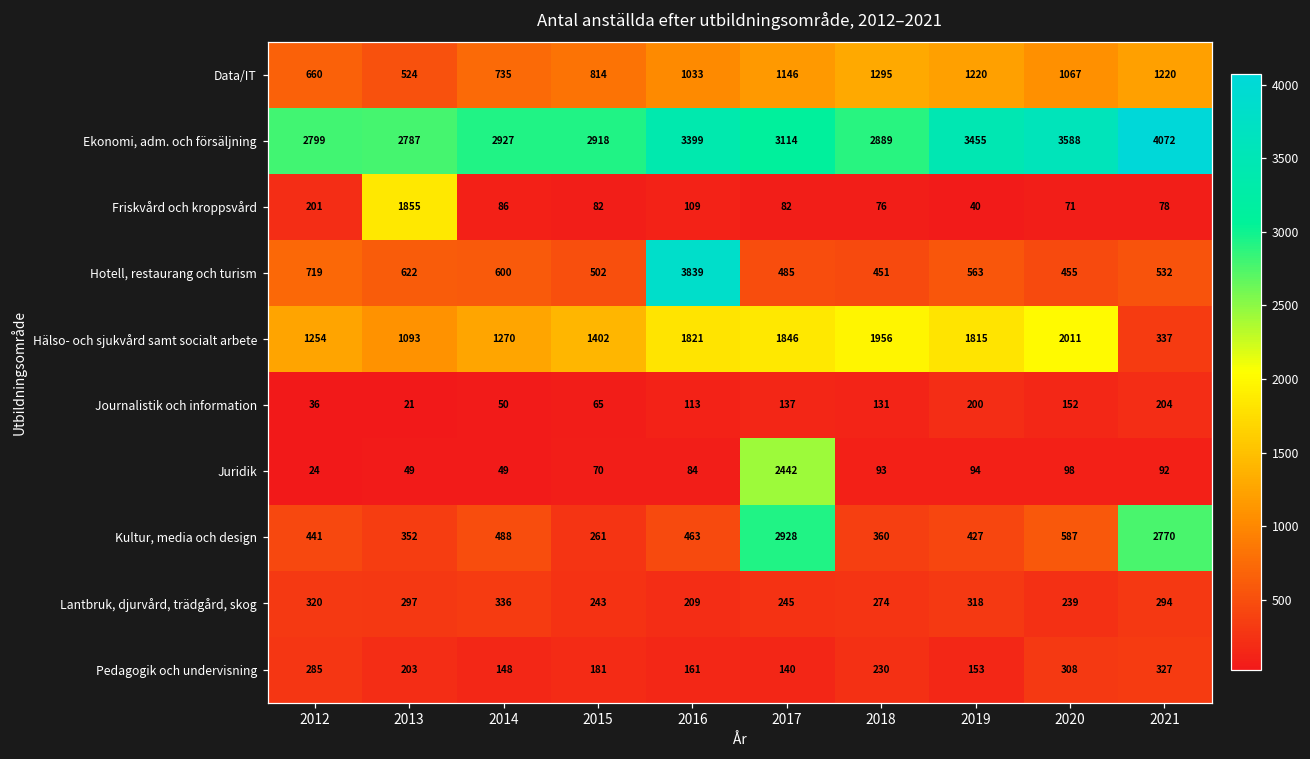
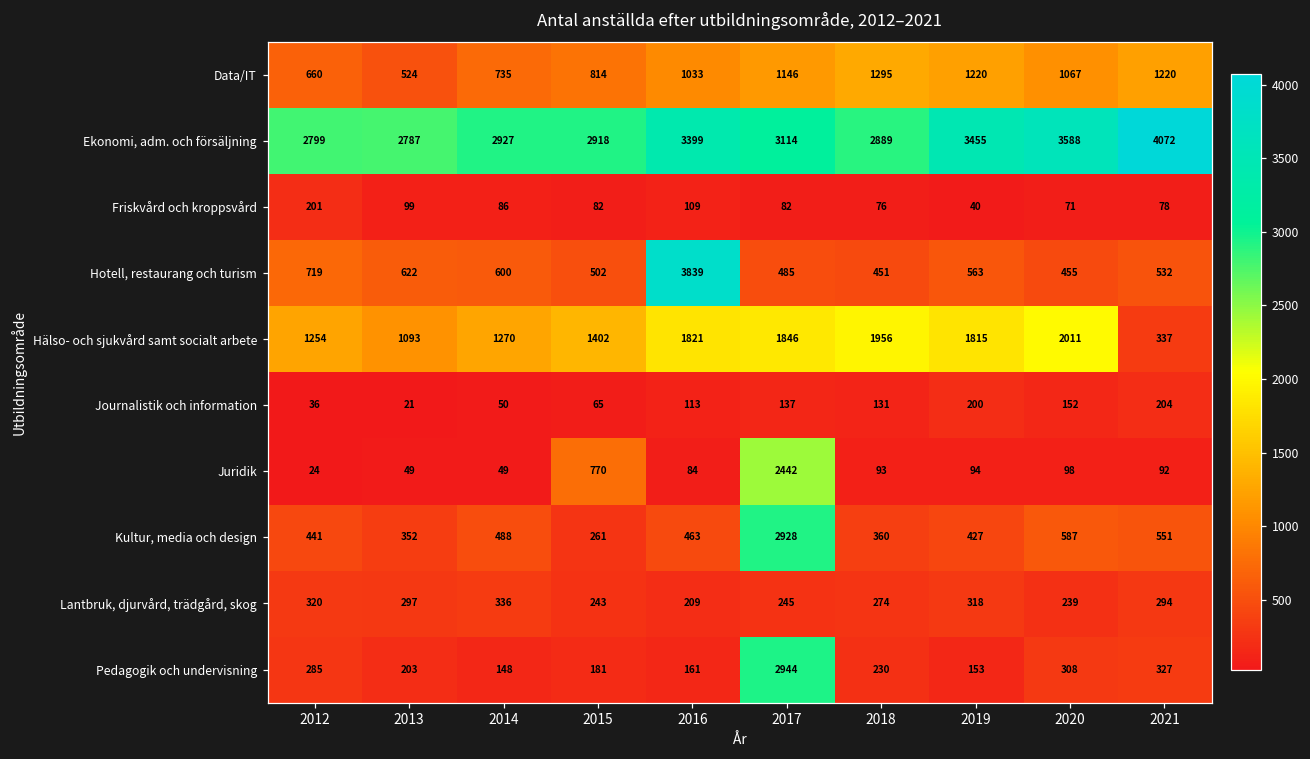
Friskvård och kroppsvård, 2013: 1855 -> 99
Juridik, 2015: 70 -> 770
Kultur, media och design, 2021: 2770 -> 551
Pedagogik och undervisning, 2017: 140 -> 2944
